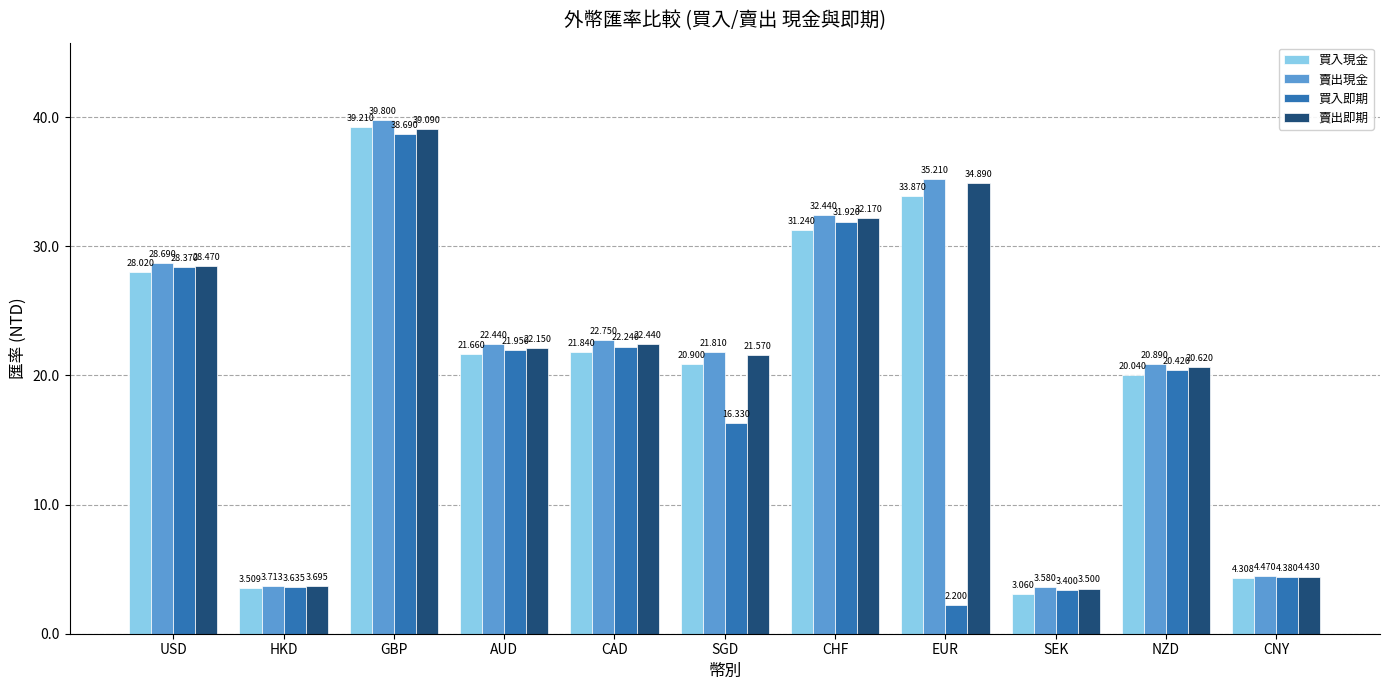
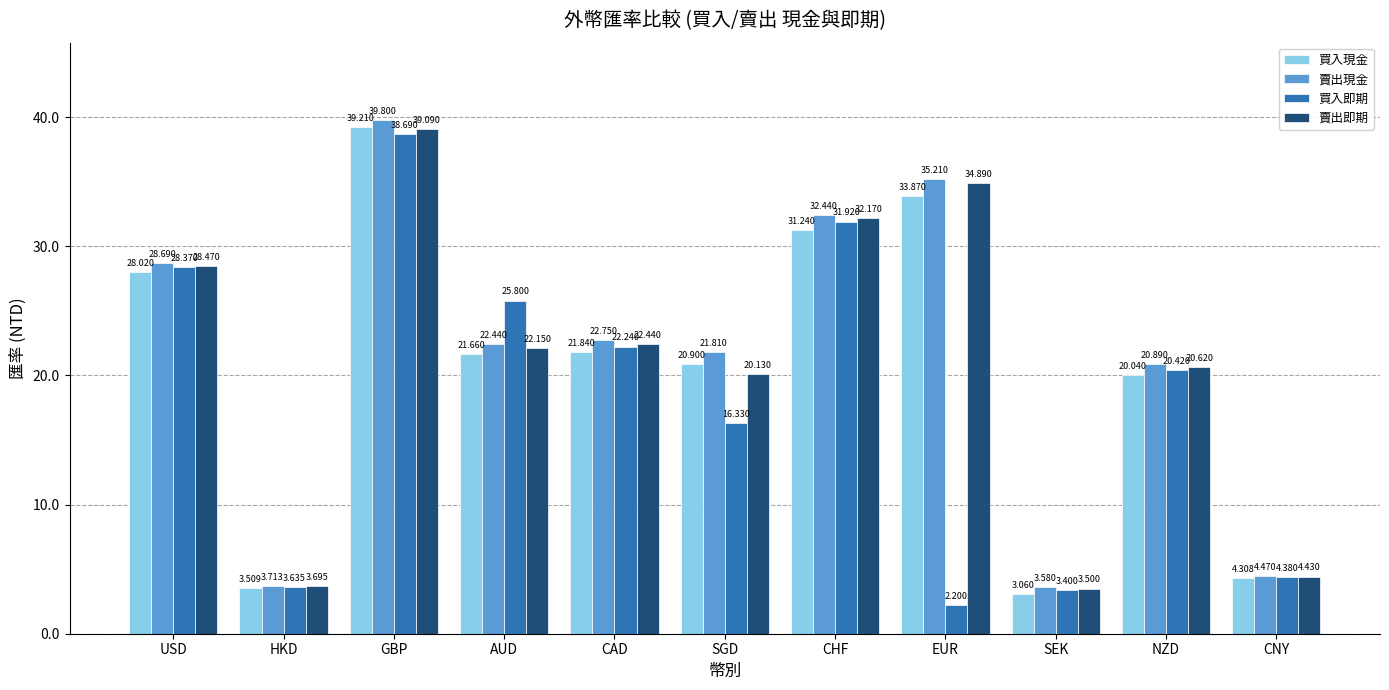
買入即期, AUD: 21.950 -> 25.800
賣出即期, SGD: 21.570 -> 20.130
